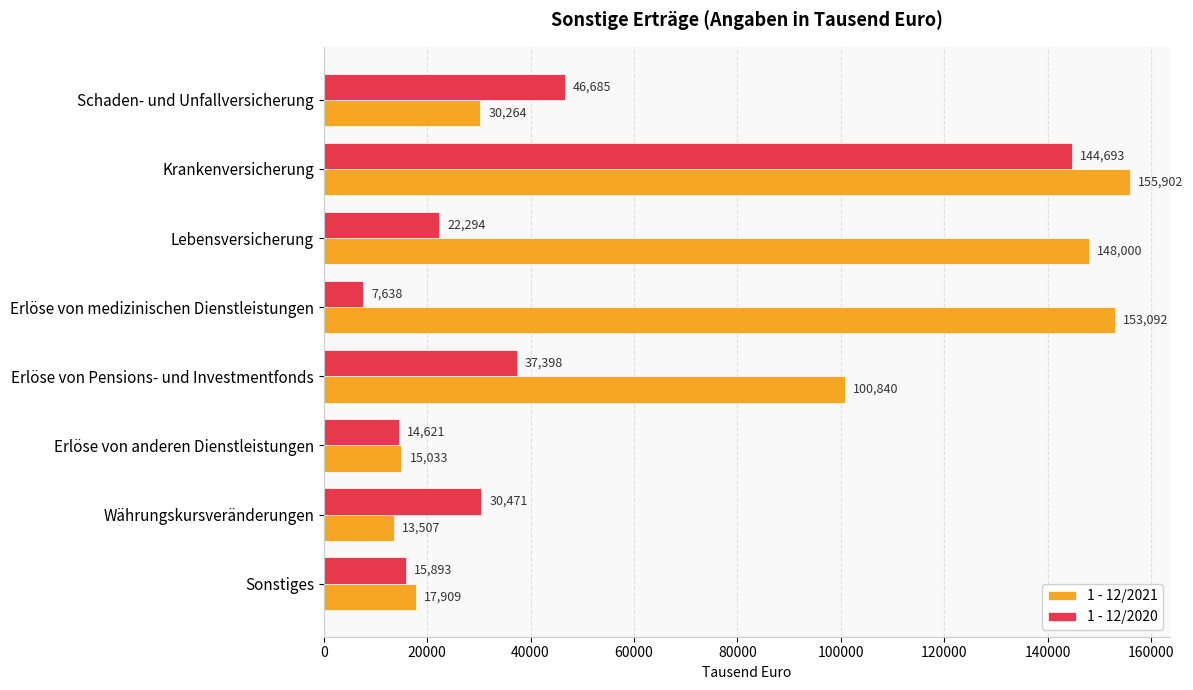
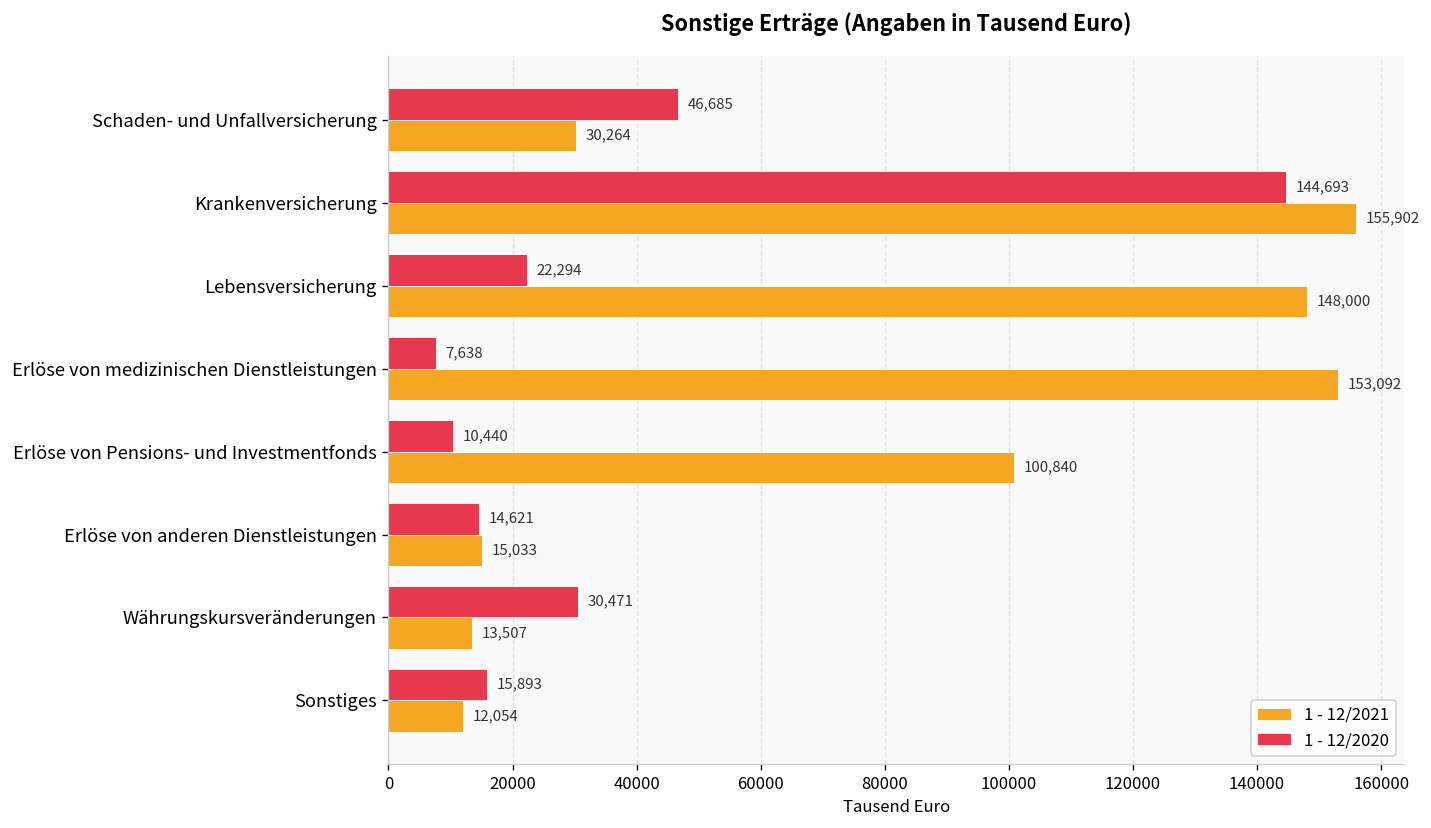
1 - 12/2020, Erlöse von Pensions- und Investmentfonds: 37,398 -> 10,440
1 - 12/2021, Sonstiges: 17,909 -> 12,054
